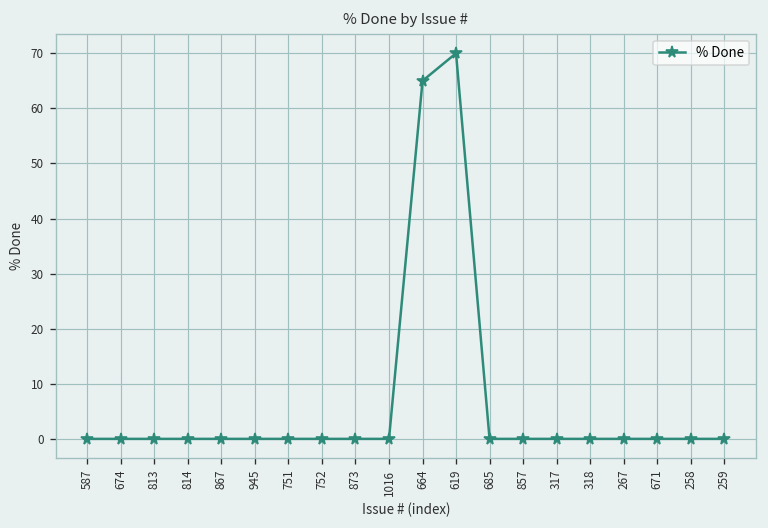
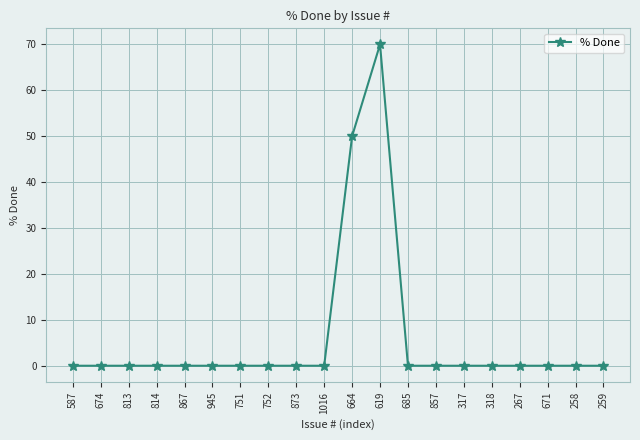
664: 65 -> 50
